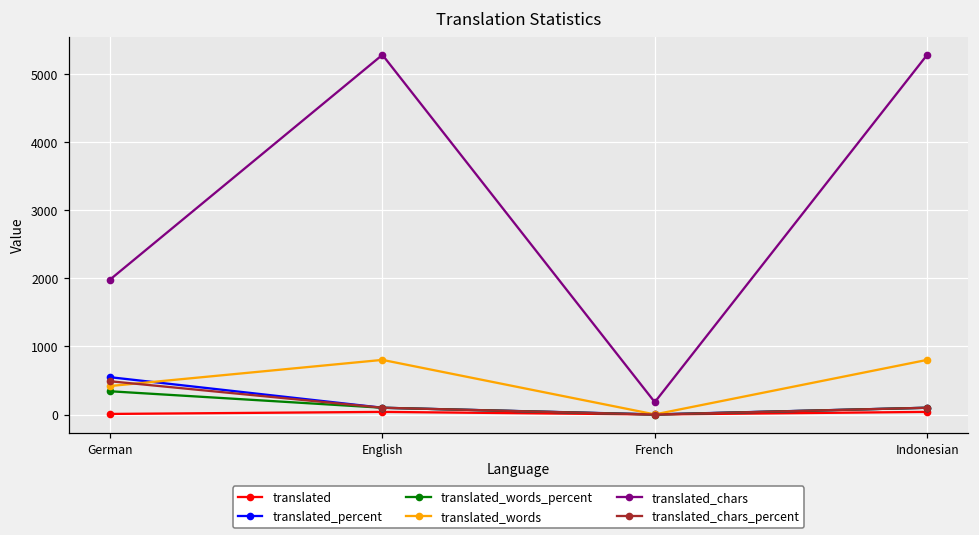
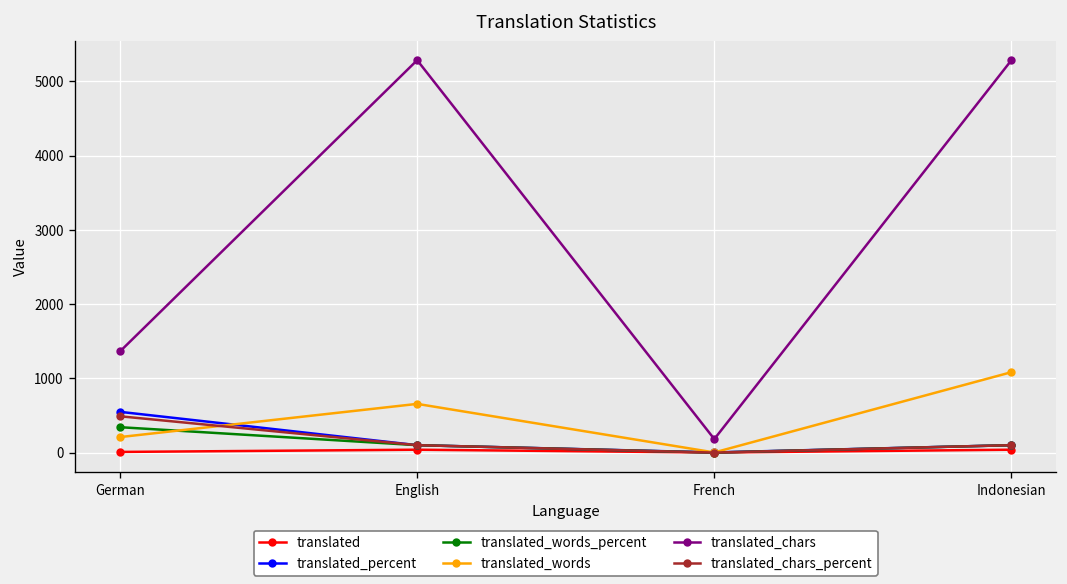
translated_words, German: 400 -> 200
translated_chars, German: 2000 -> 1400
translated_words, English: 800 -> 700
translated_words, Indonesian: 800 -> 1100
